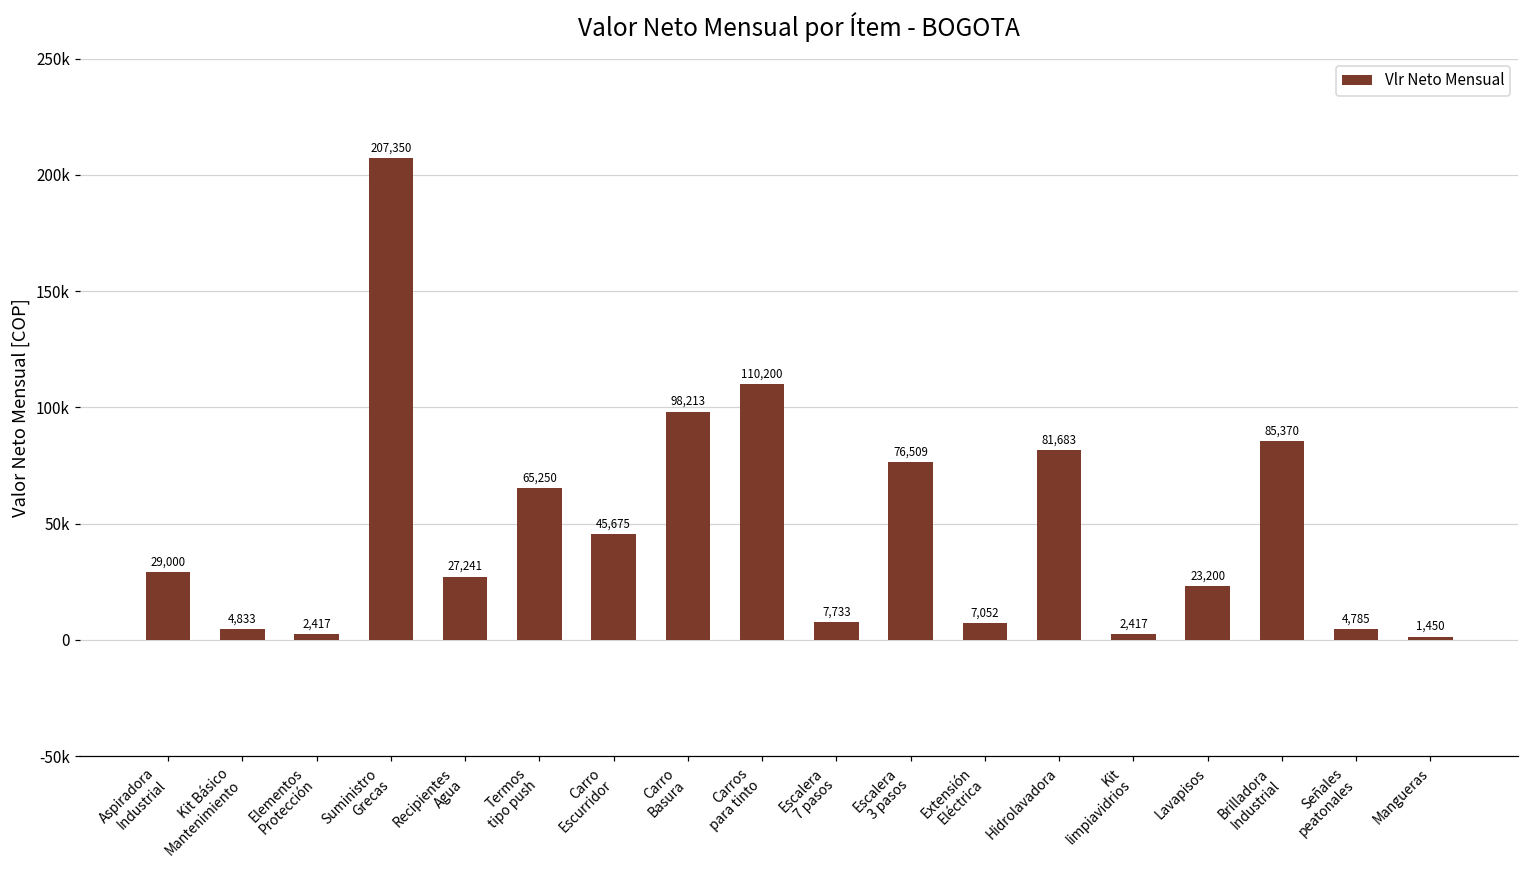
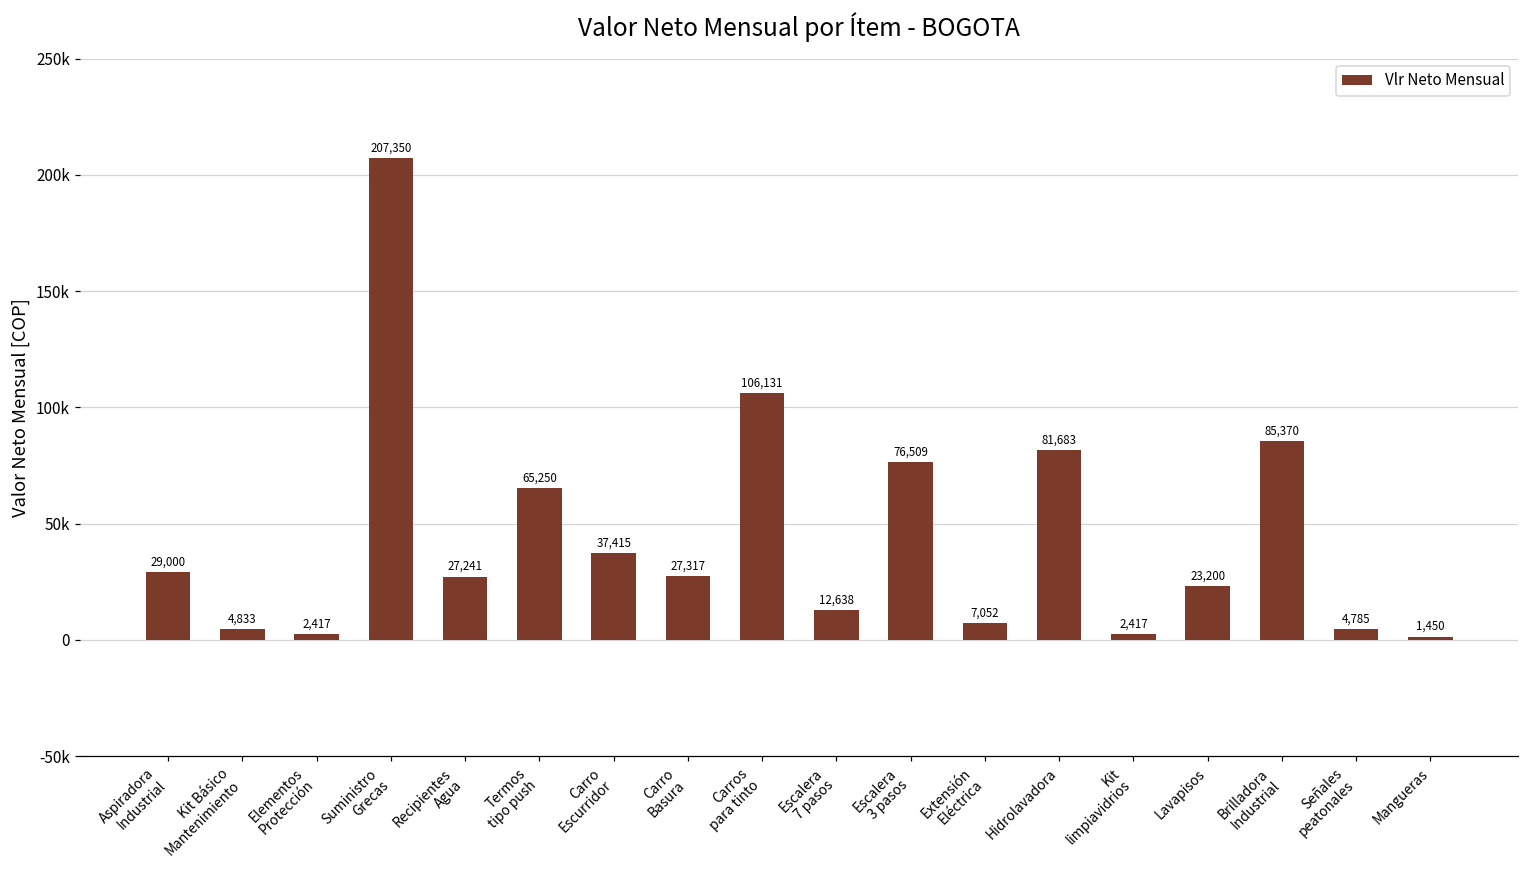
Carro Escurridor: 45,675 -> 37,415
Carro Basura: 98,213 -> 27,317
Carros para tinto: 110,200 -> 106,131
Escalera 7 pasos: 7,733 -> 12,638
